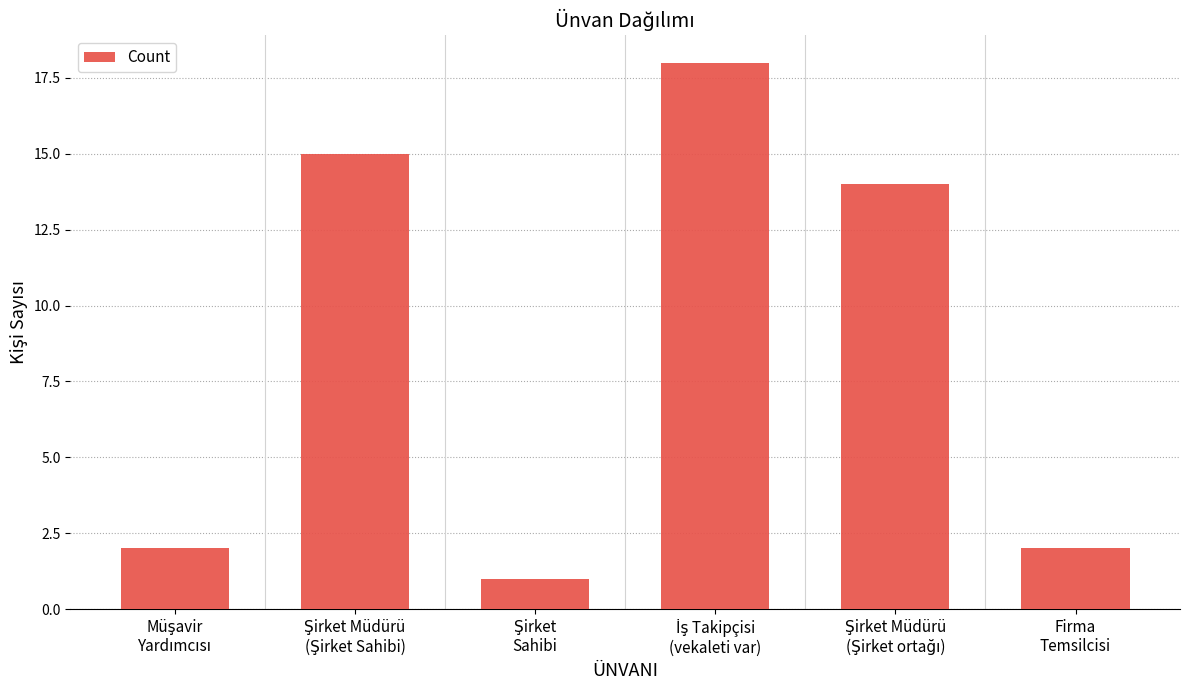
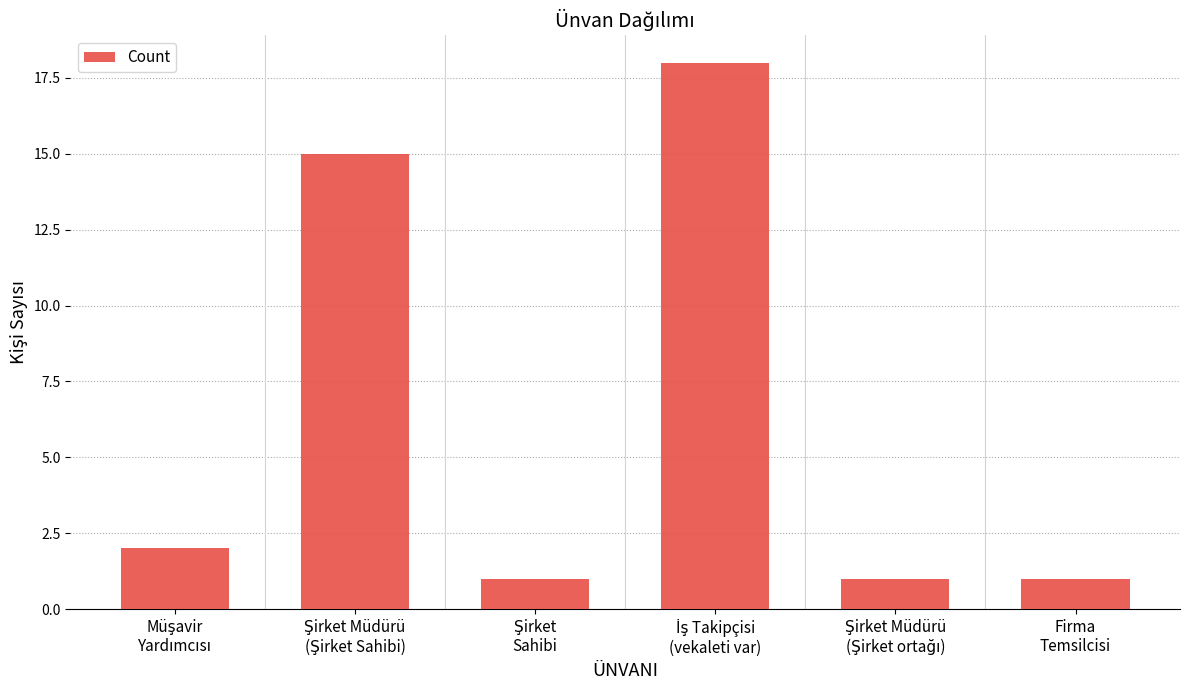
Şirket Müdürü (Şirket ortağı): 14 -> 1
Firma Temsilcisi: 2 -> 1
